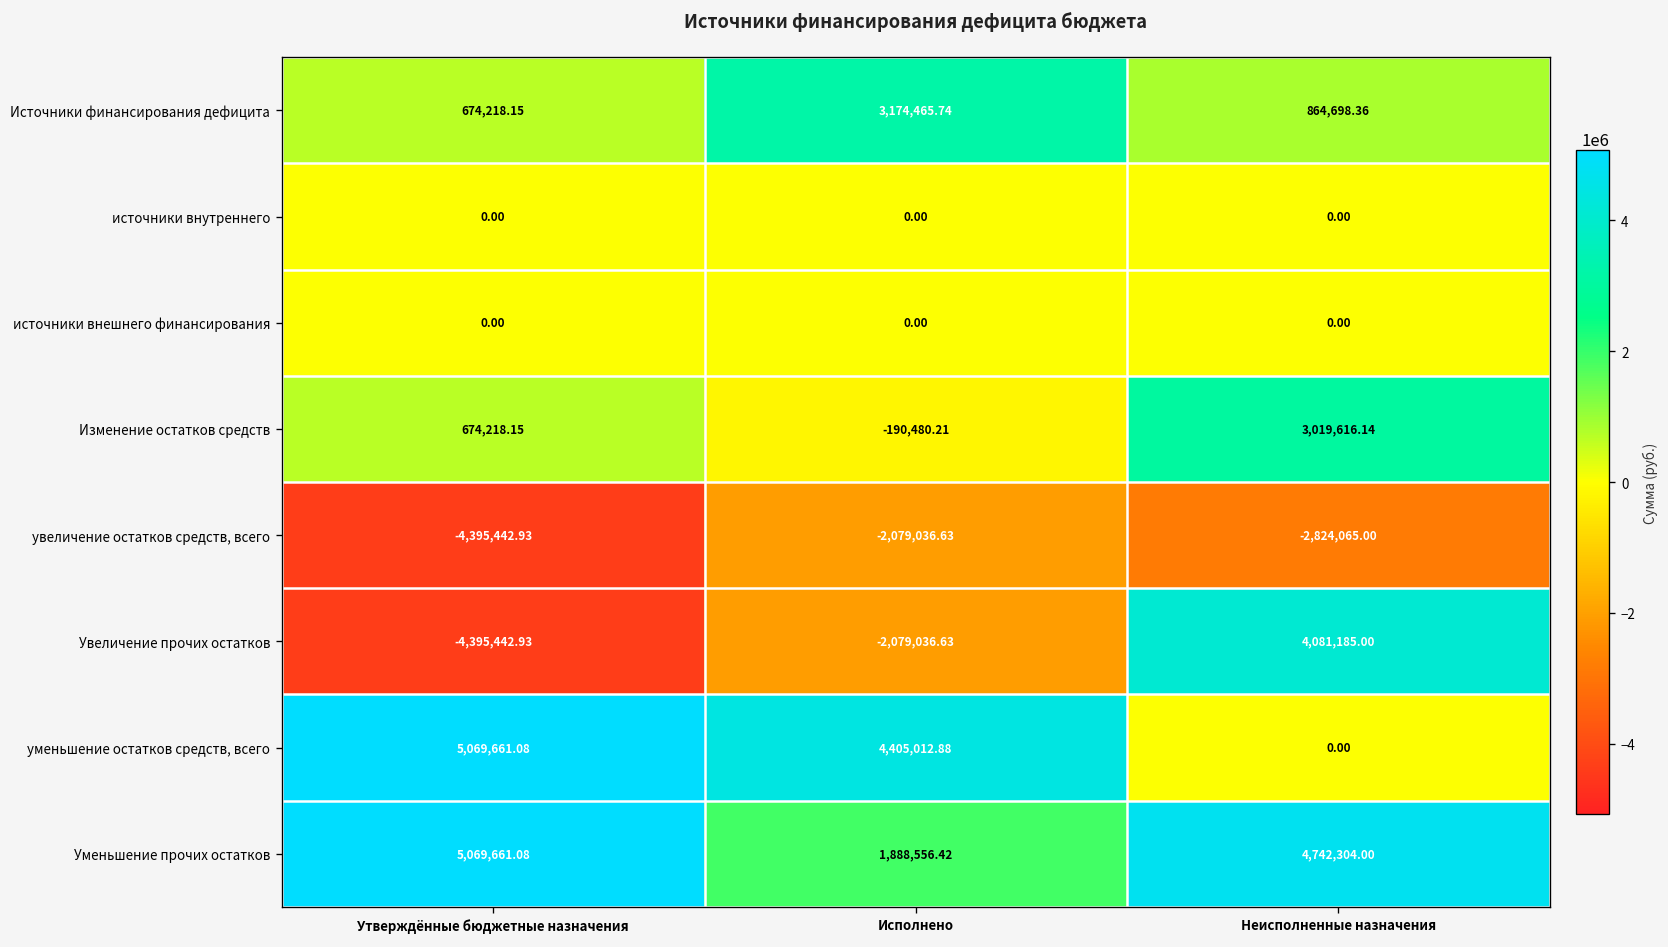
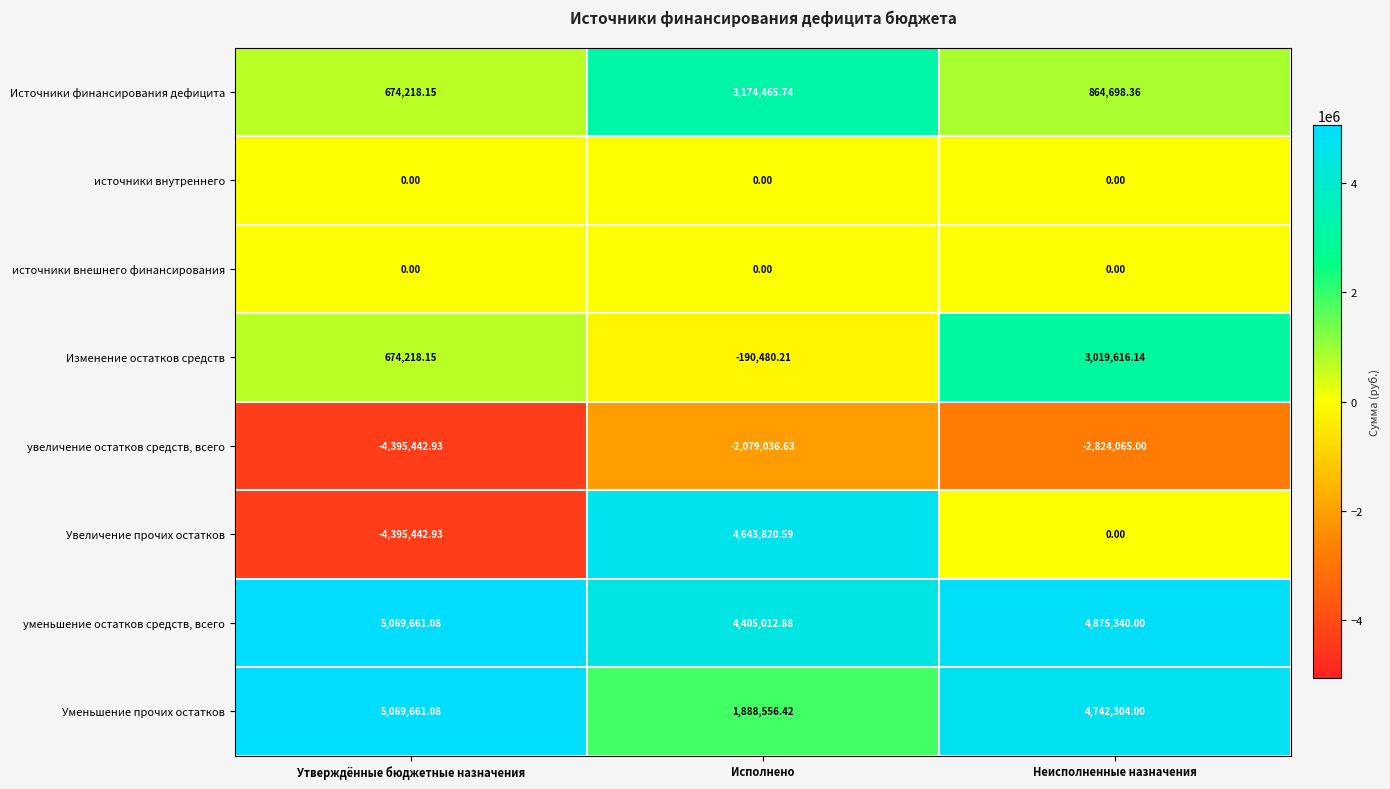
Увеличение прочих остатков, Исполнено: -2,079,036.63 -> 4,643,820.59
Увеличение прочих остатков, Неисполненные назначения: 4,081,185.00 -> 0.00
уменьшение остатков средств, всего, Неисполненные назначения: 0.00 -> 4,875,340.00
